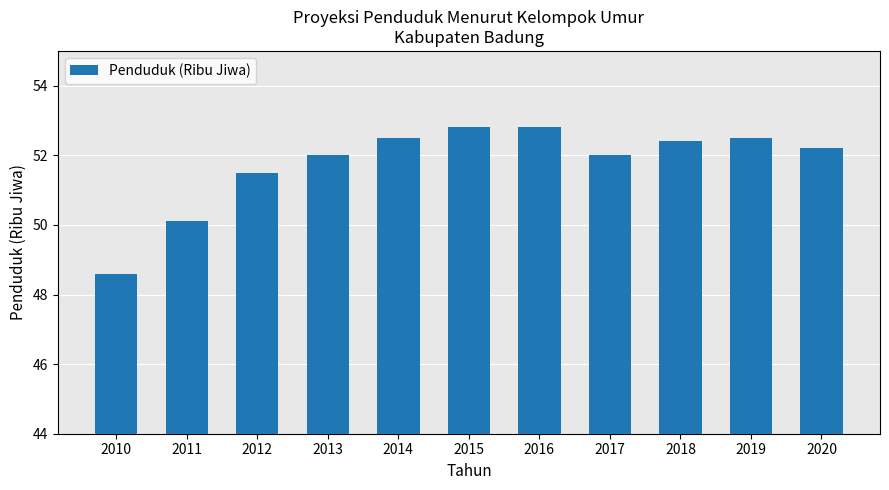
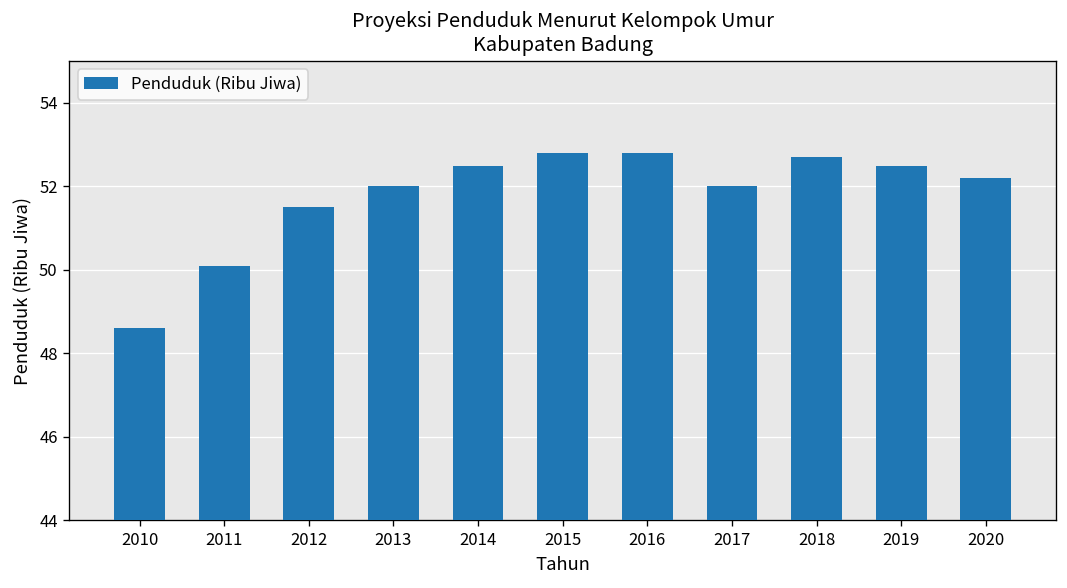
2018: 52.4 -> 52.7
